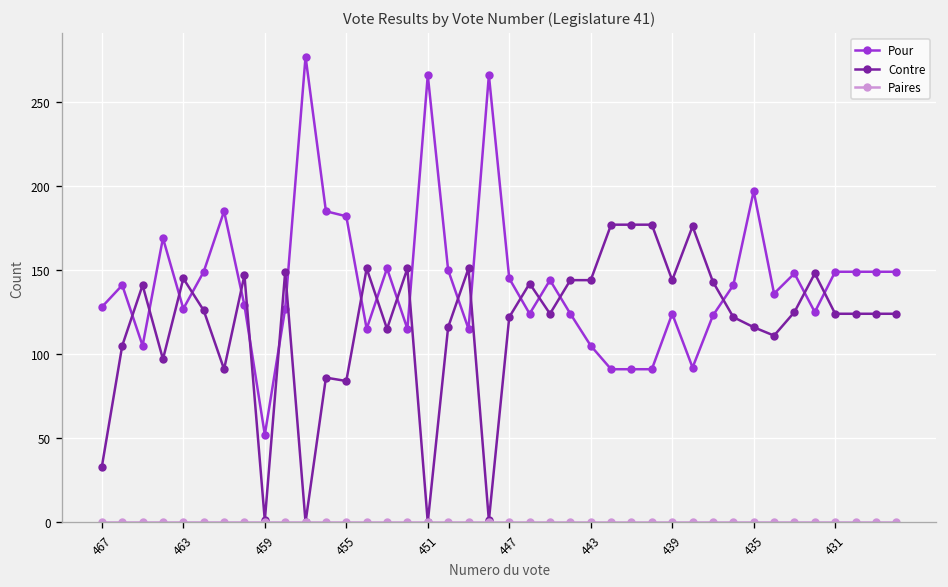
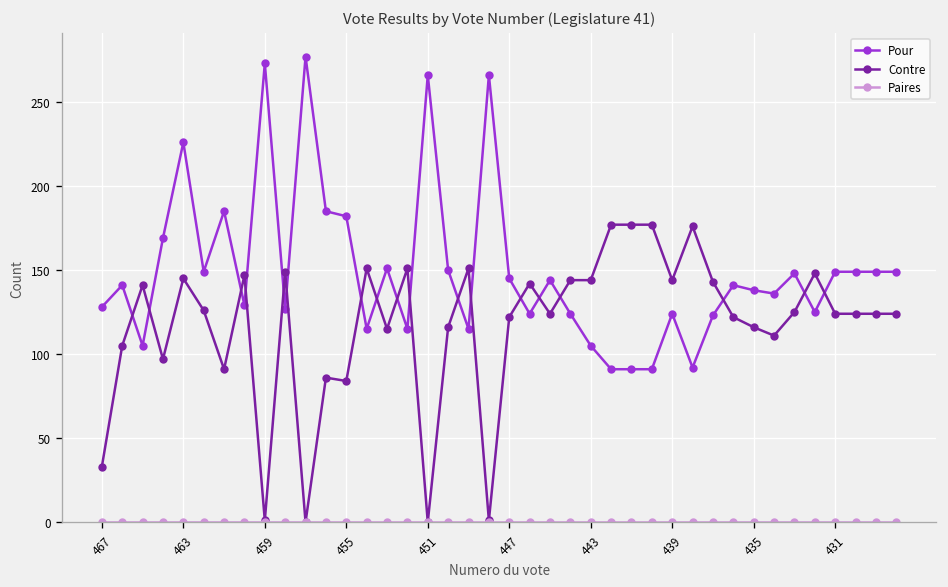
Pour, 463: 127 -> 226
Pour, 459: 52 -> 273
Pour, 435: 197 -> 138
